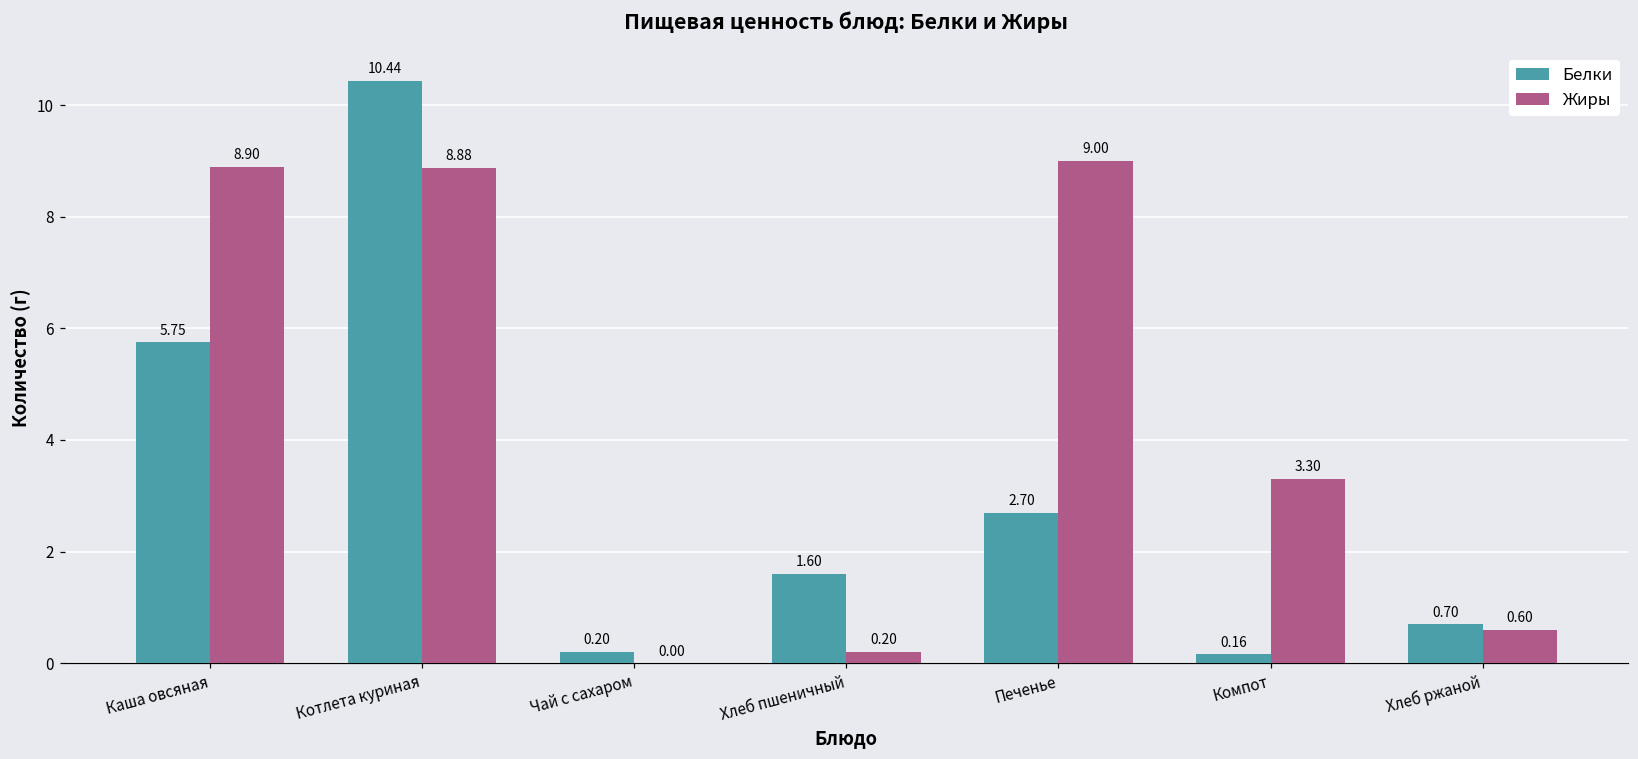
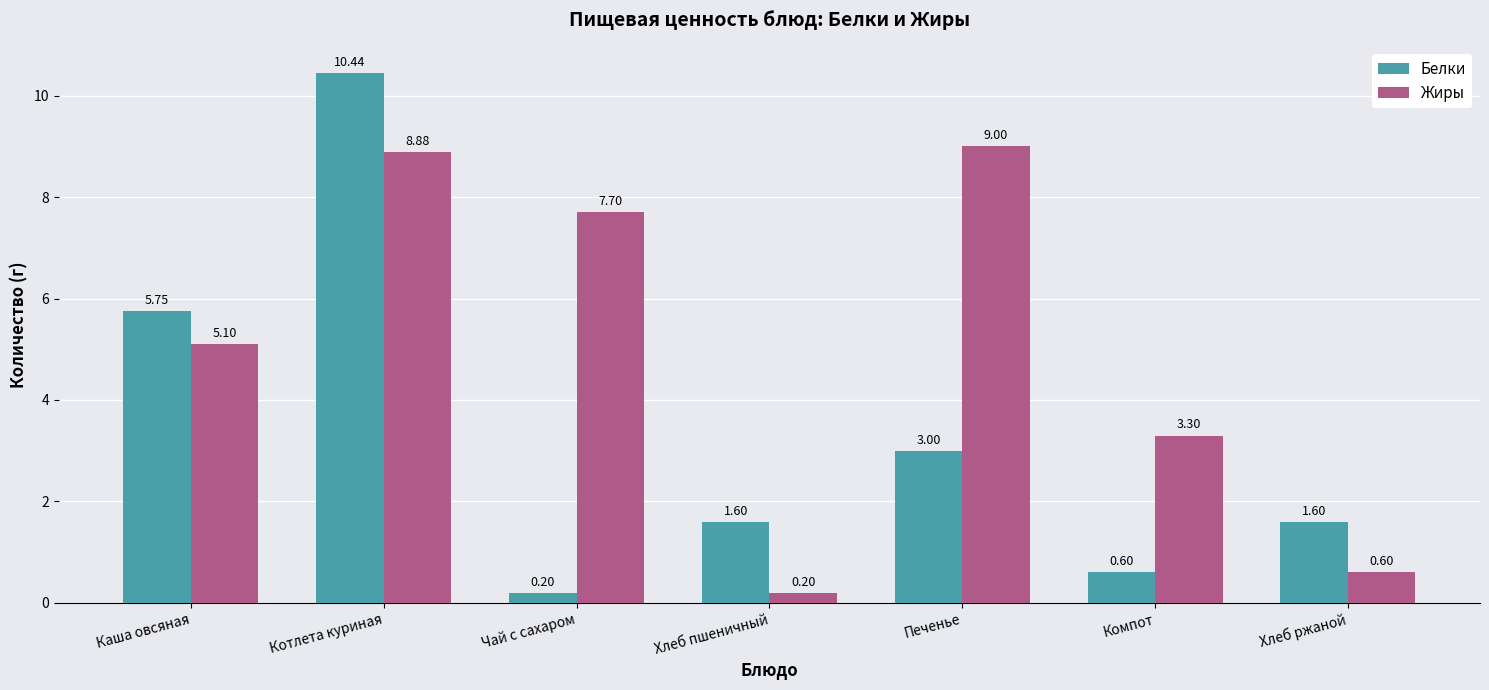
Жиры, Каша овсяная: 8.90 -> 5.10
Жиры, Чай с сахаром: 0.00 -> 7.70
Белки, Печенье: 2.70 -> 3.00
Белки, Компот: 0.16 -> 0.60
Белки, Хлеб ржаной: 0.70 -> 1.60
